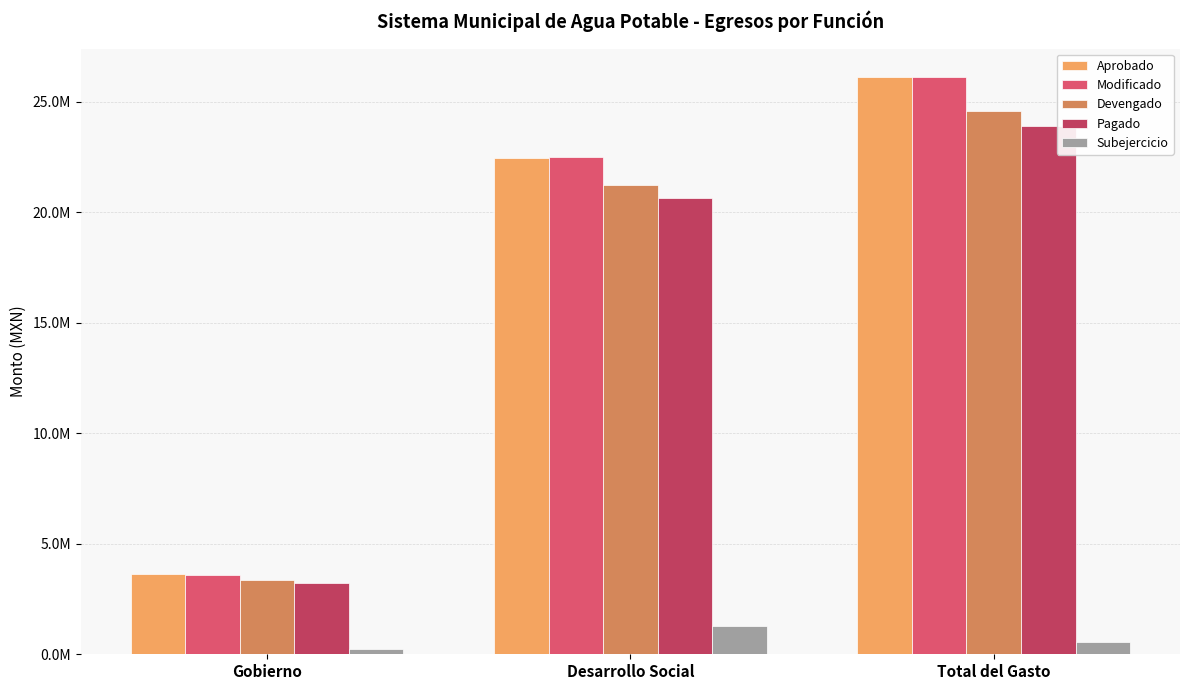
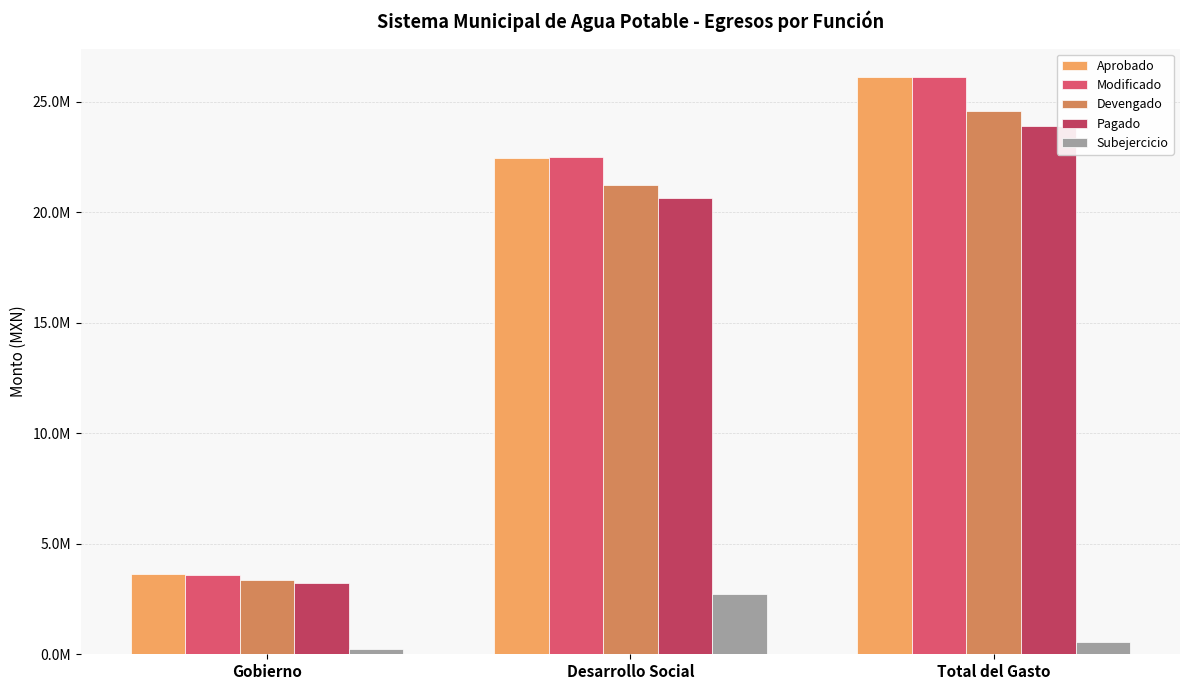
Subejercicio, Desarrollo Social: 1300000 -> 2700000
